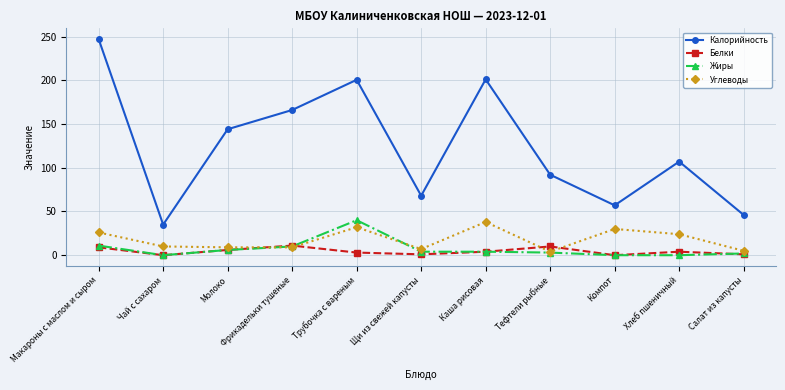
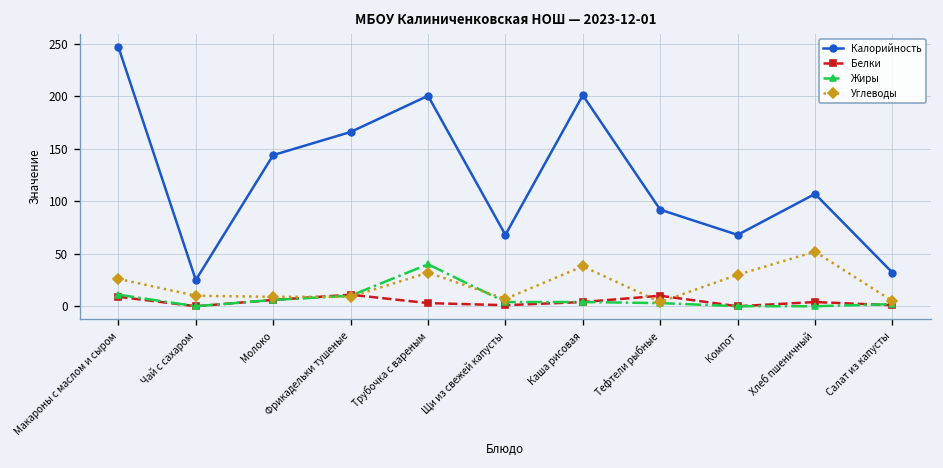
Калорийность, Чай с сахаром: 40 -> 30
Калорийность, Компот: 60 -> 70
Углеводы, Хлеб пшеничный: 20 -> 50
Калорийность, Салат из капусты: 50 -> 30
